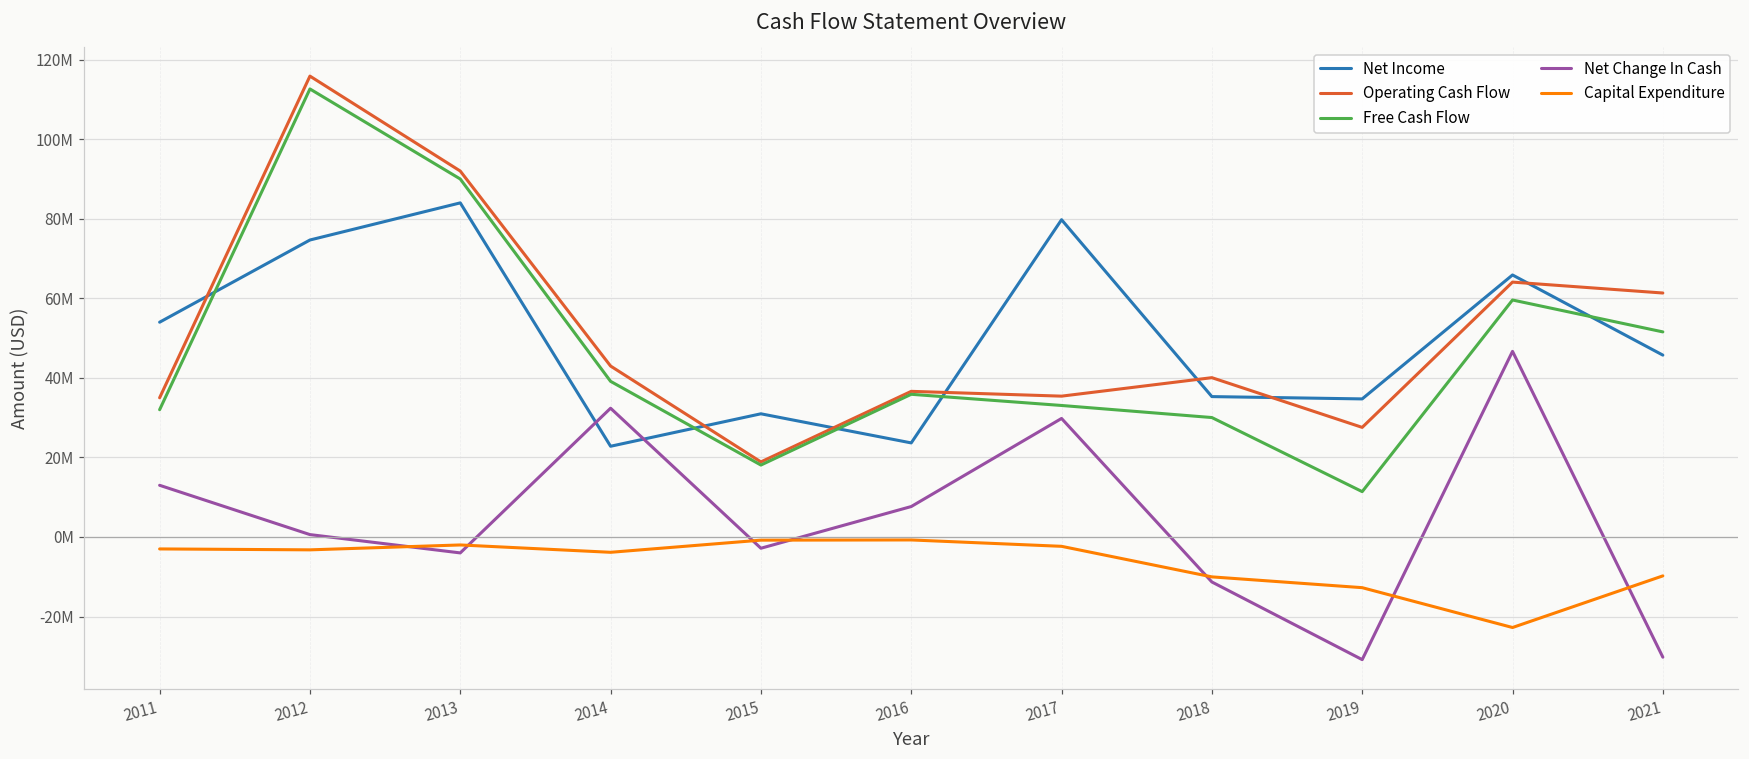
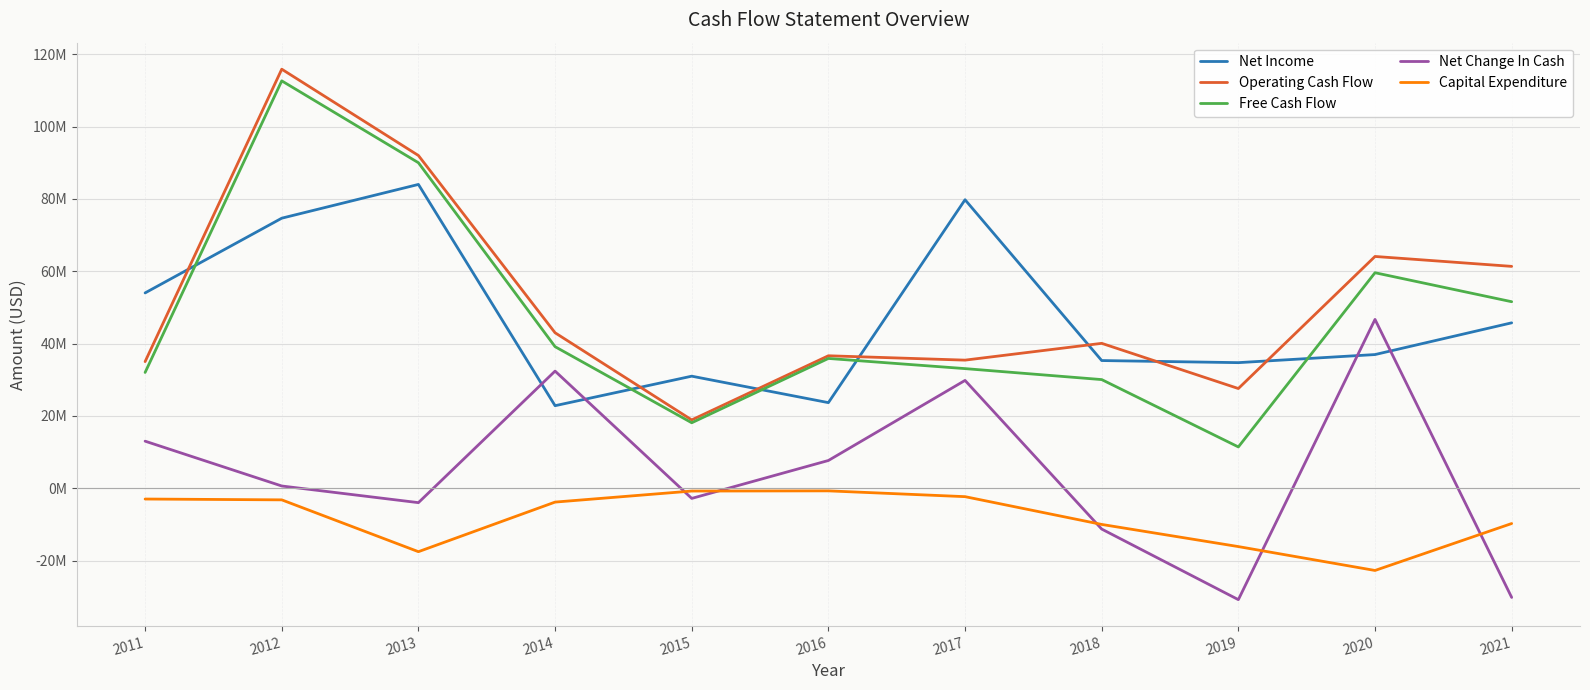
Capital Expenditure, 2013: -2000000 -> -18000000
Capital Expenditure, 2019: -13000000 -> -16000000
Net Income, 2020: 66000000 -> 37000000
